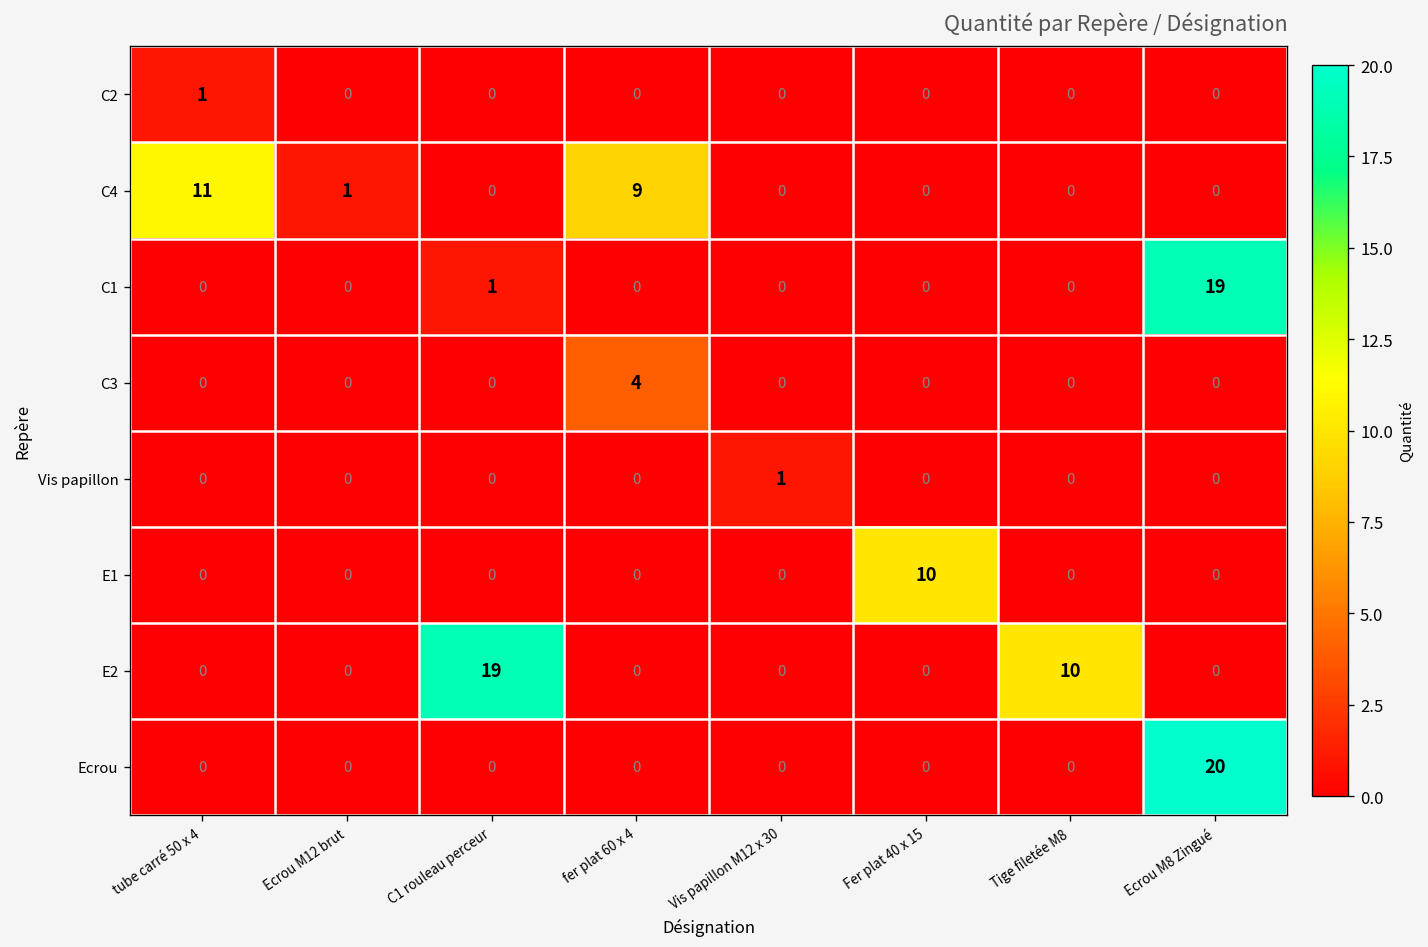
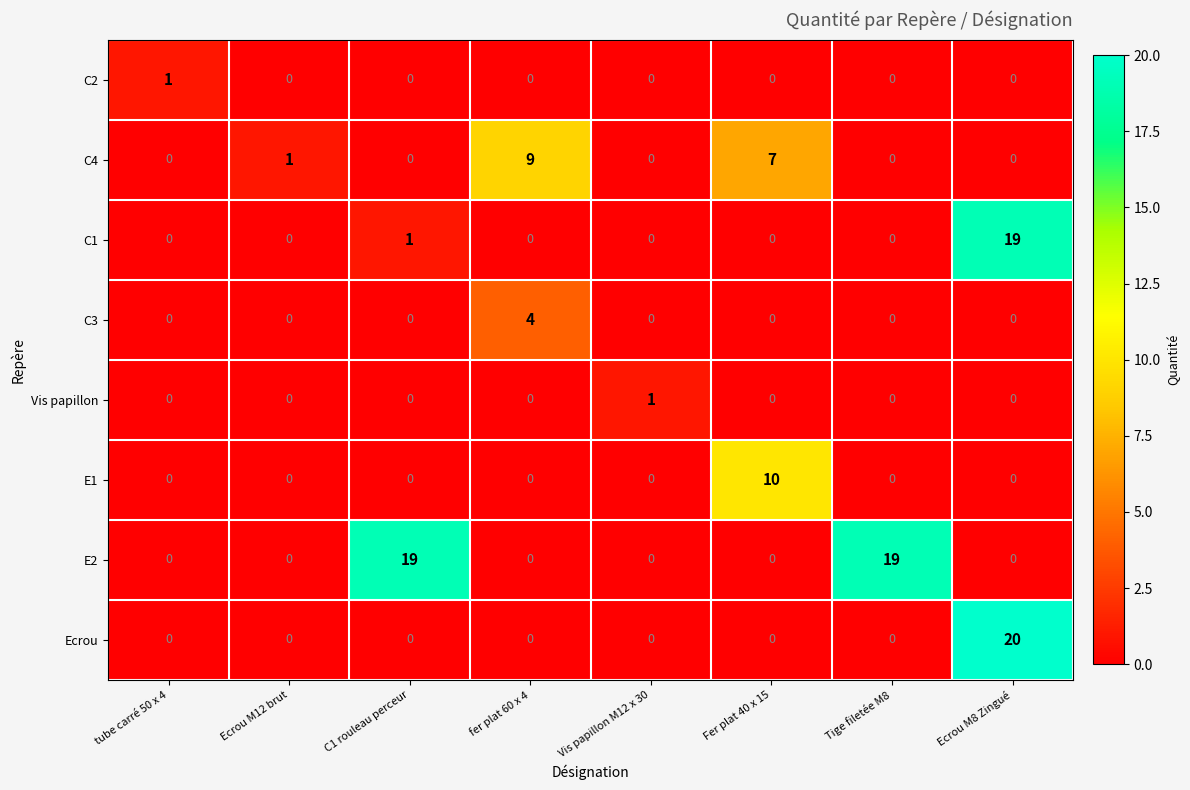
C4, tube carré 50 x 4: 11 -> 0
C4, Fer plat 40 x 15: 0 -> 7
E2, Tige filetée M8: 10 -> 19
